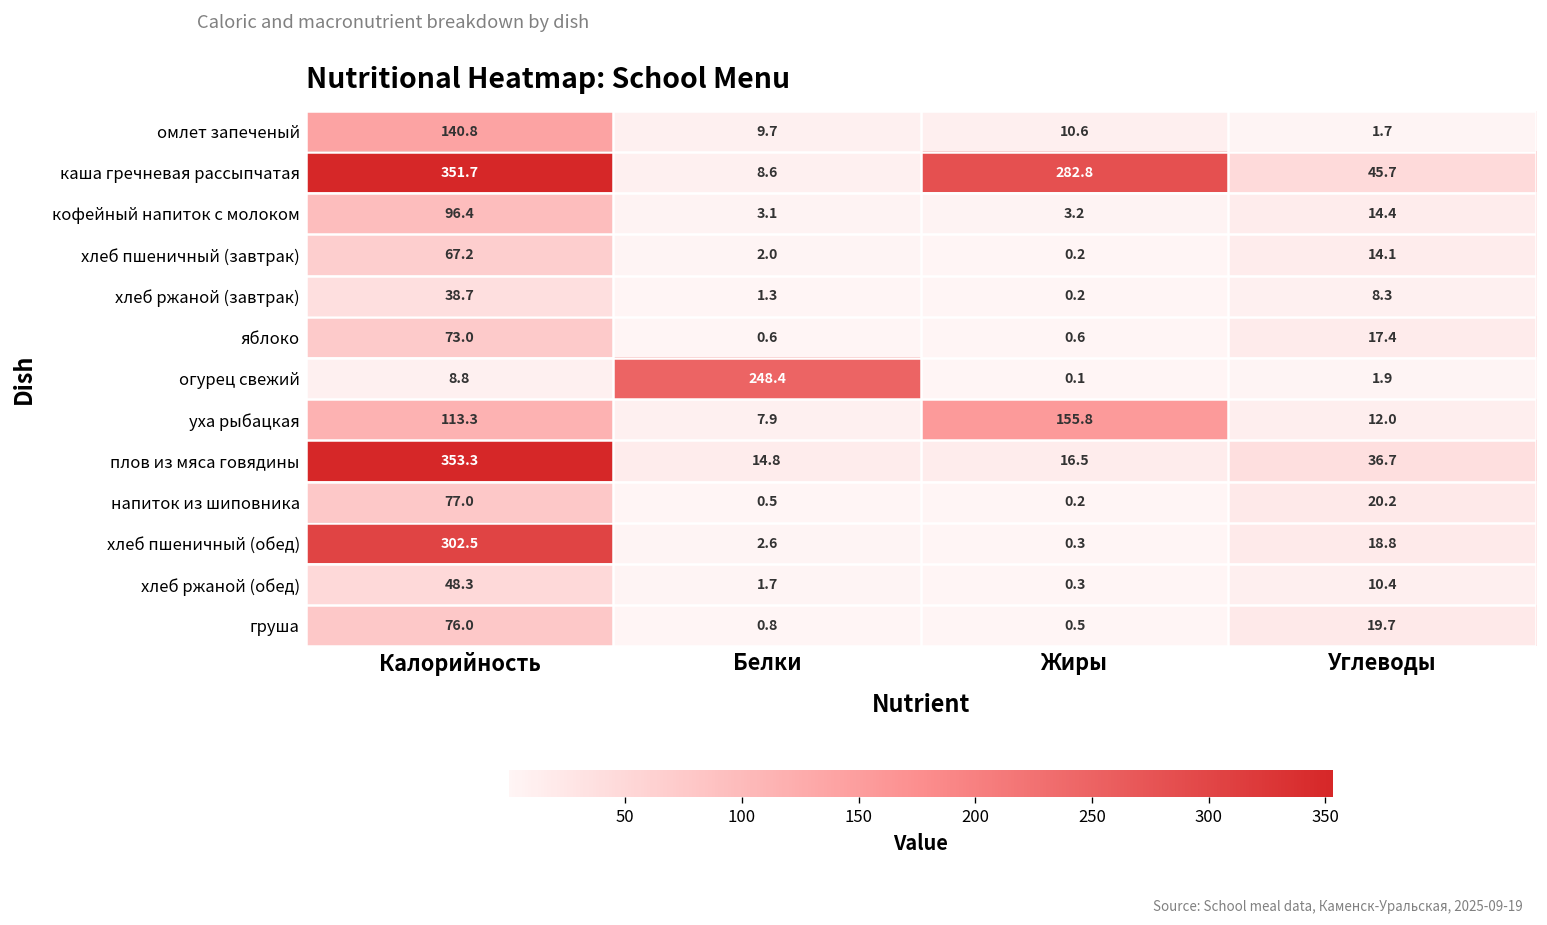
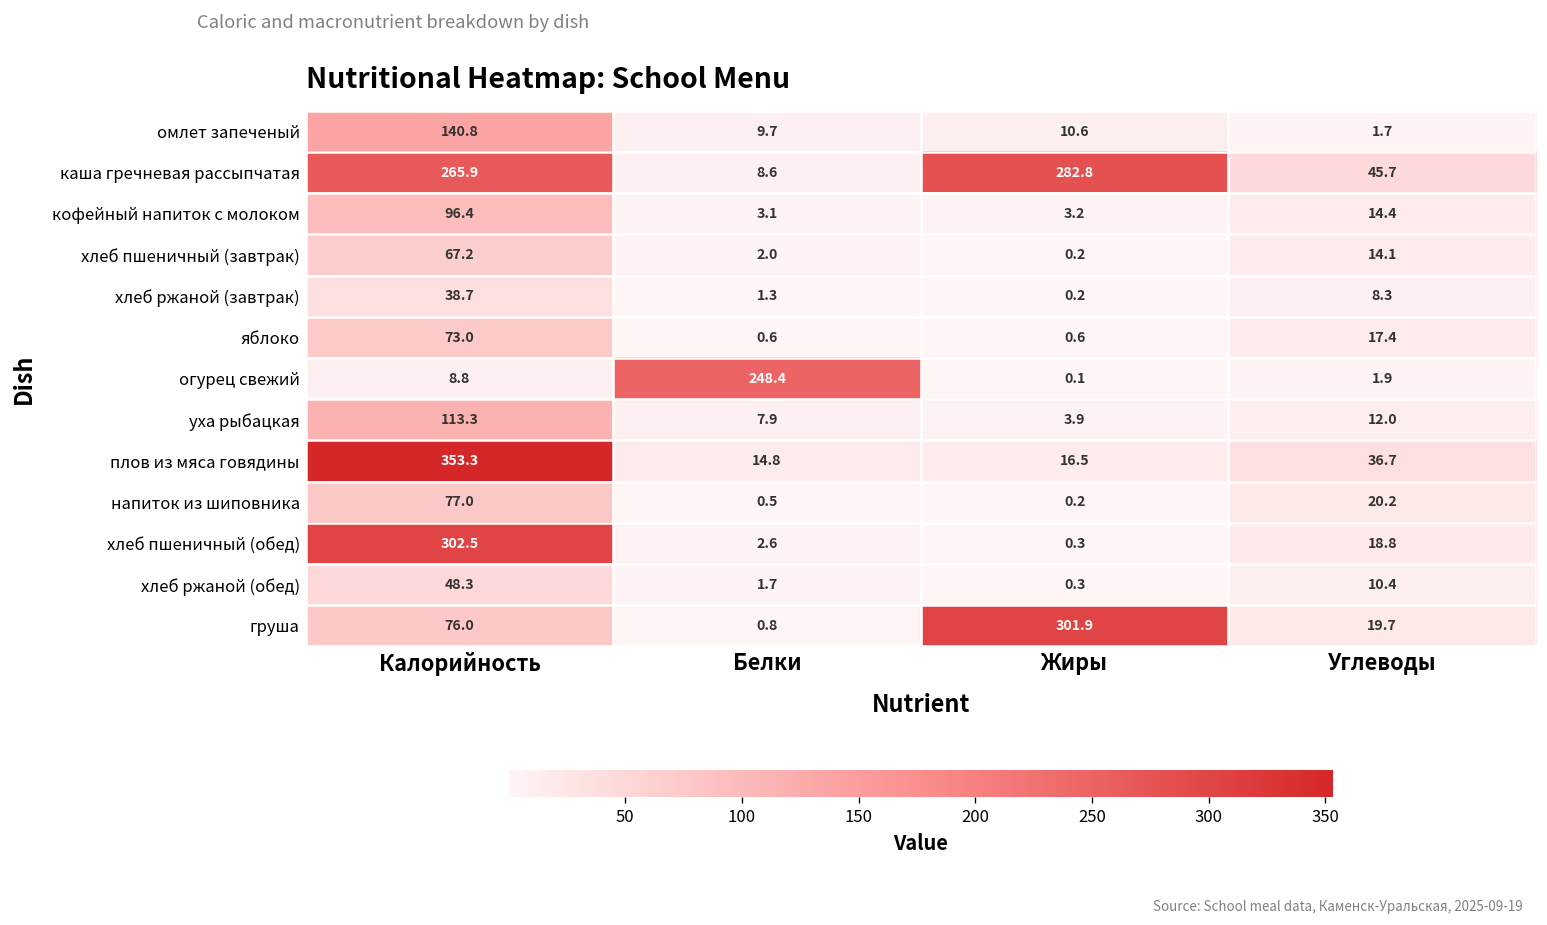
каша гречневая рассыпчатая, Калорийность: 351.7 -> 265.9
уха рыбацкая, Жиры: 155.8 -> 3.9
груша, Жиры: 0.5 -> 301.9
